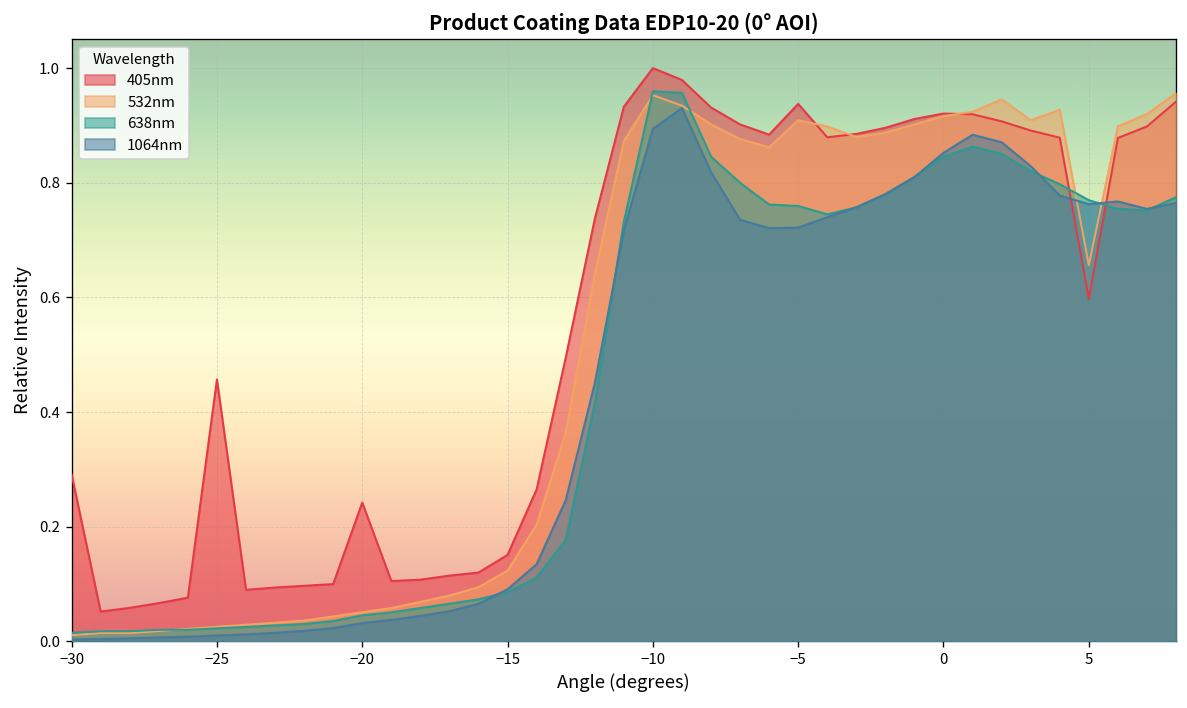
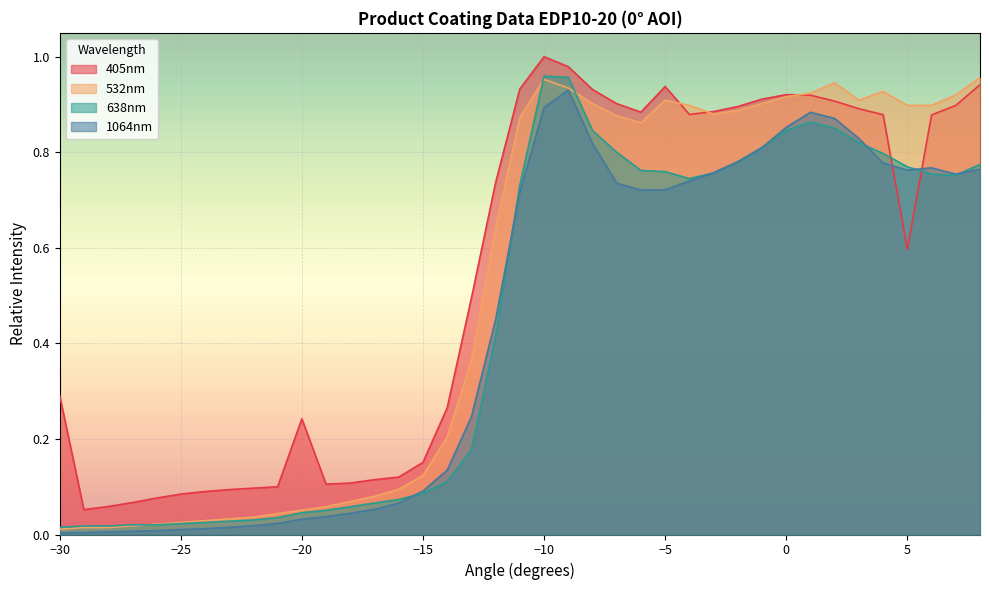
405nm, −25: 0.46 -> 0.08
532nm, 5: 0.66 -> 0.90
